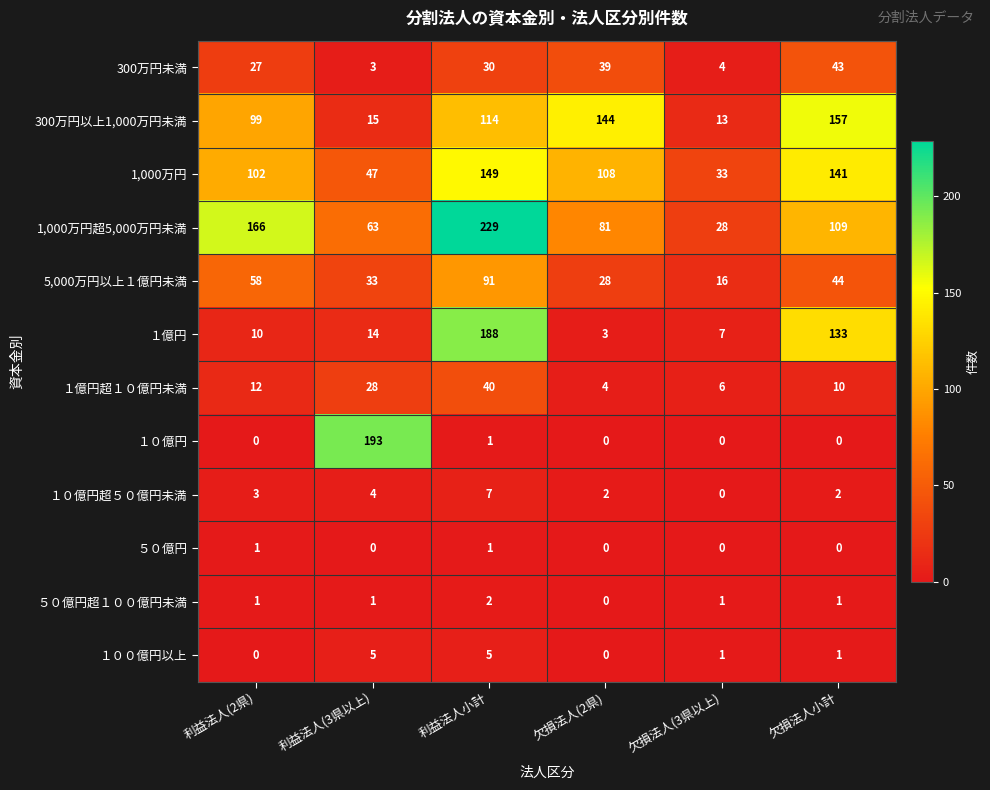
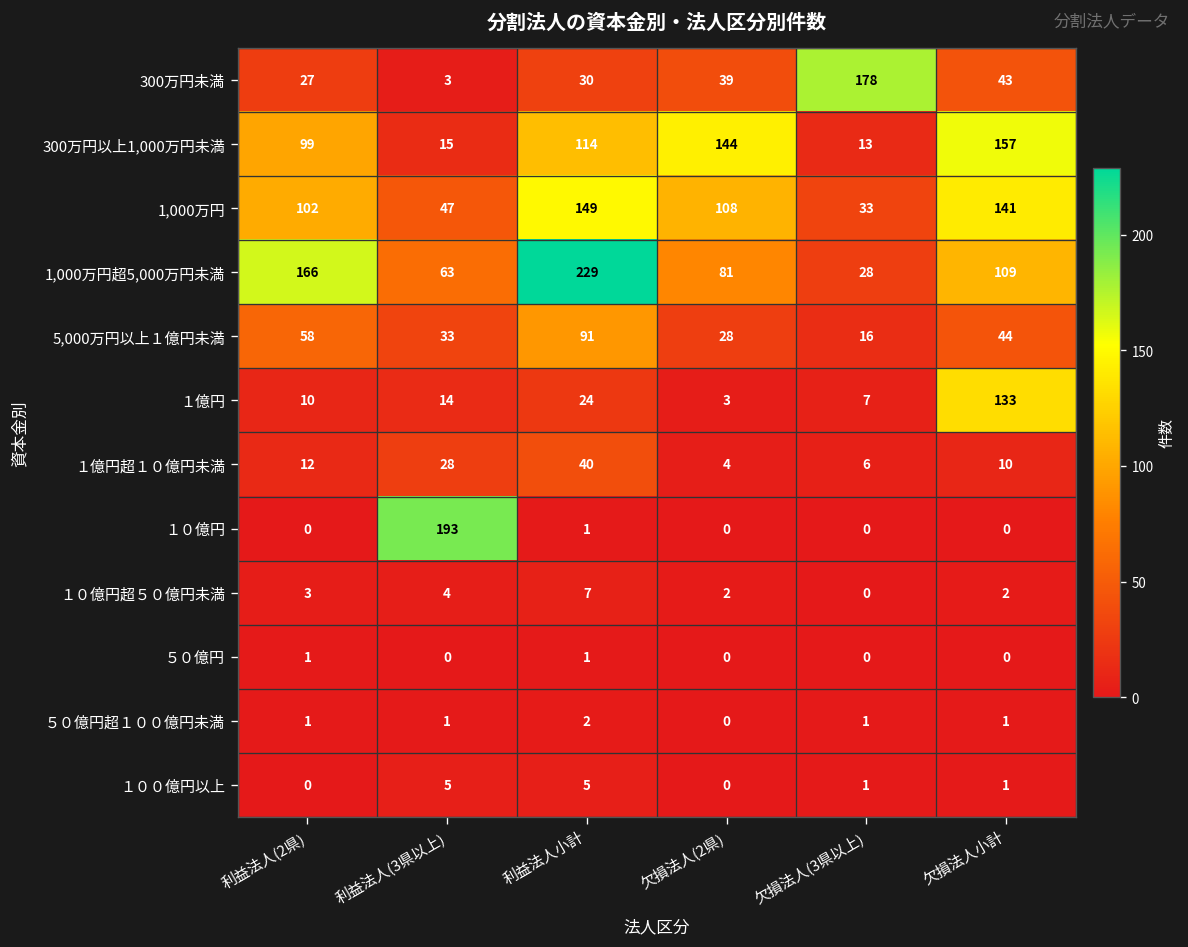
300万円未満, 欠損法人(3県以上): 4 -> 178
１億円, 利益法人小計: 188 -> 24
